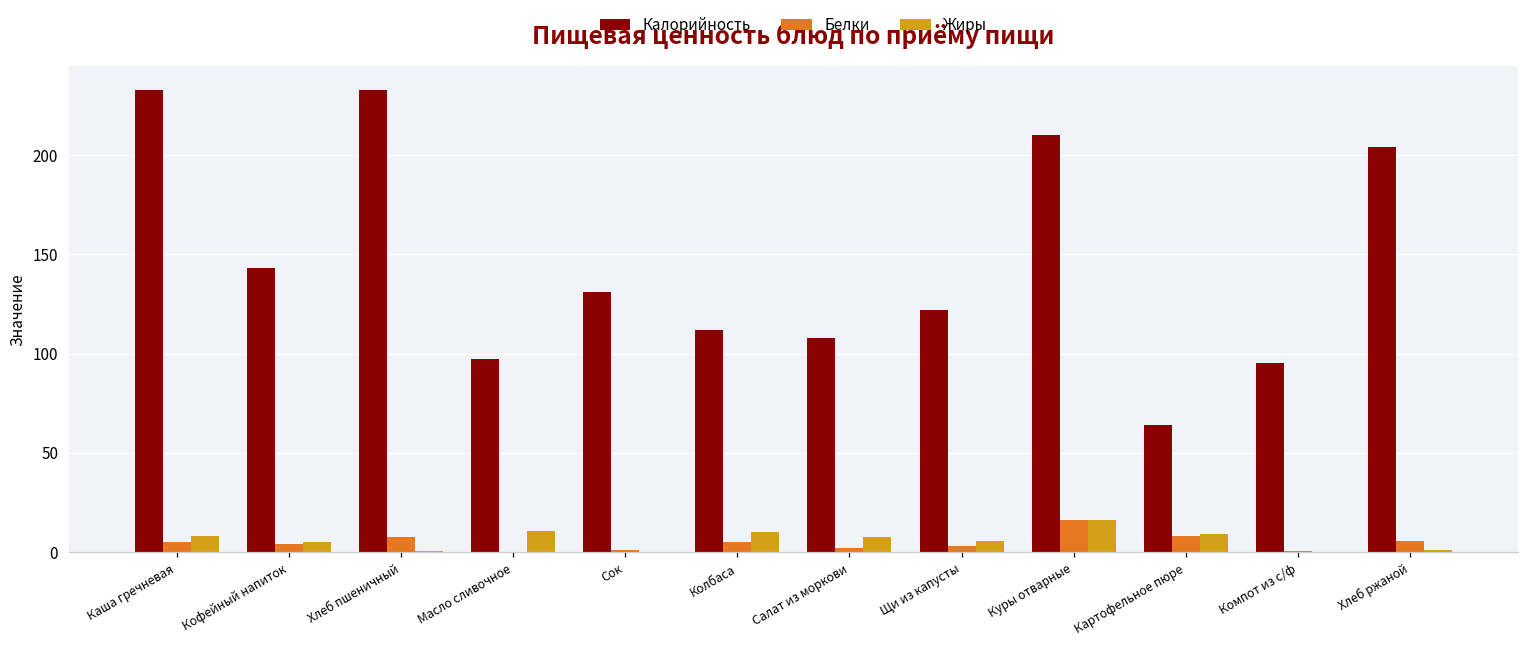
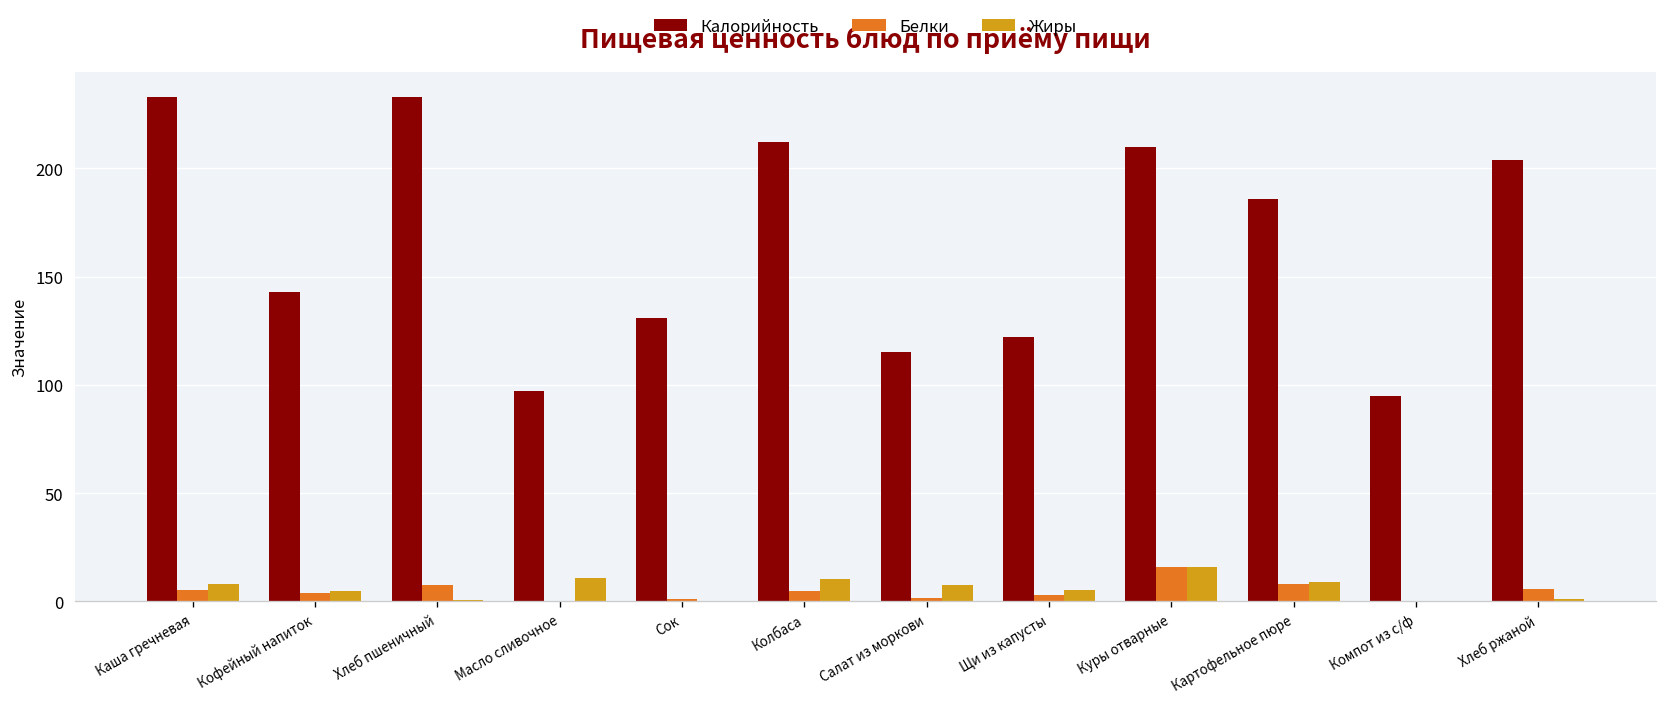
Калорийность, Колбаса: 112 -> 212
Калорийность, Салат из моркови: 108 -> 115
Калорийность, Картофельное пюре: 64 -> 186
